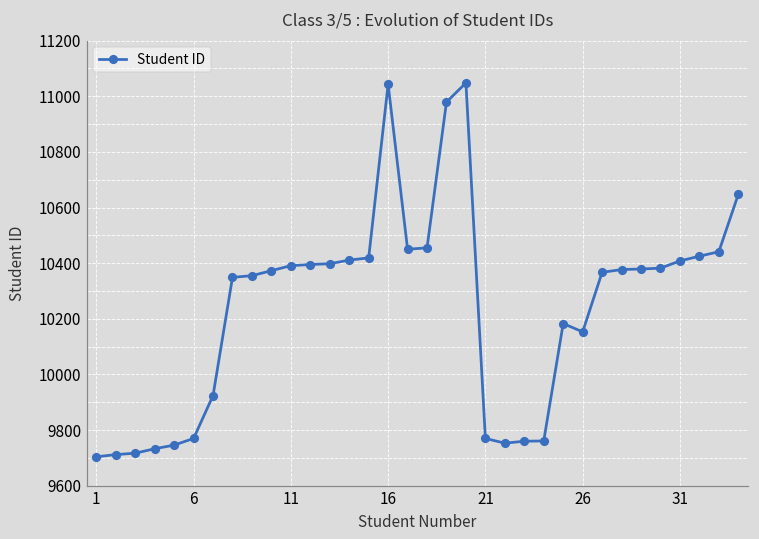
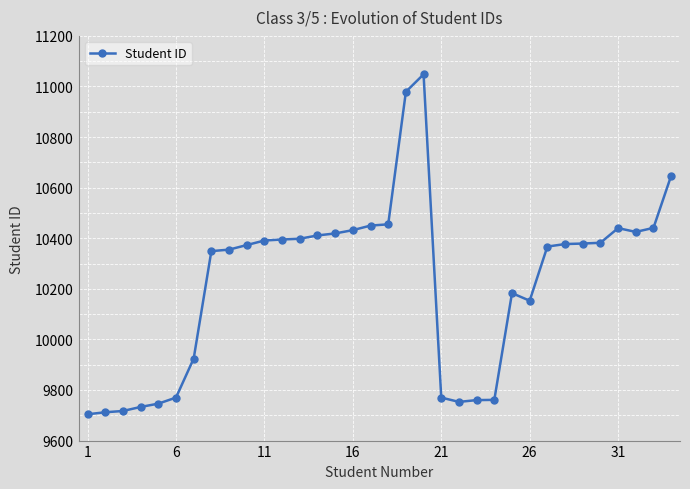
16: 11040 -> 10430
31: 10410 -> 10440
